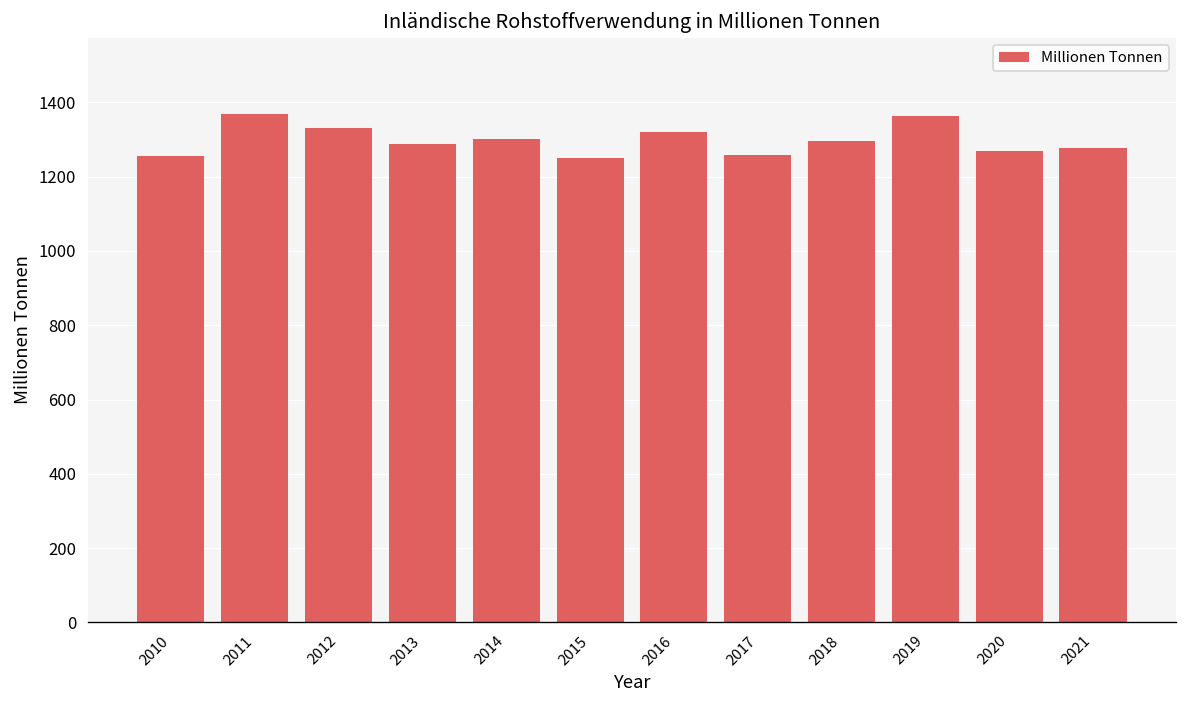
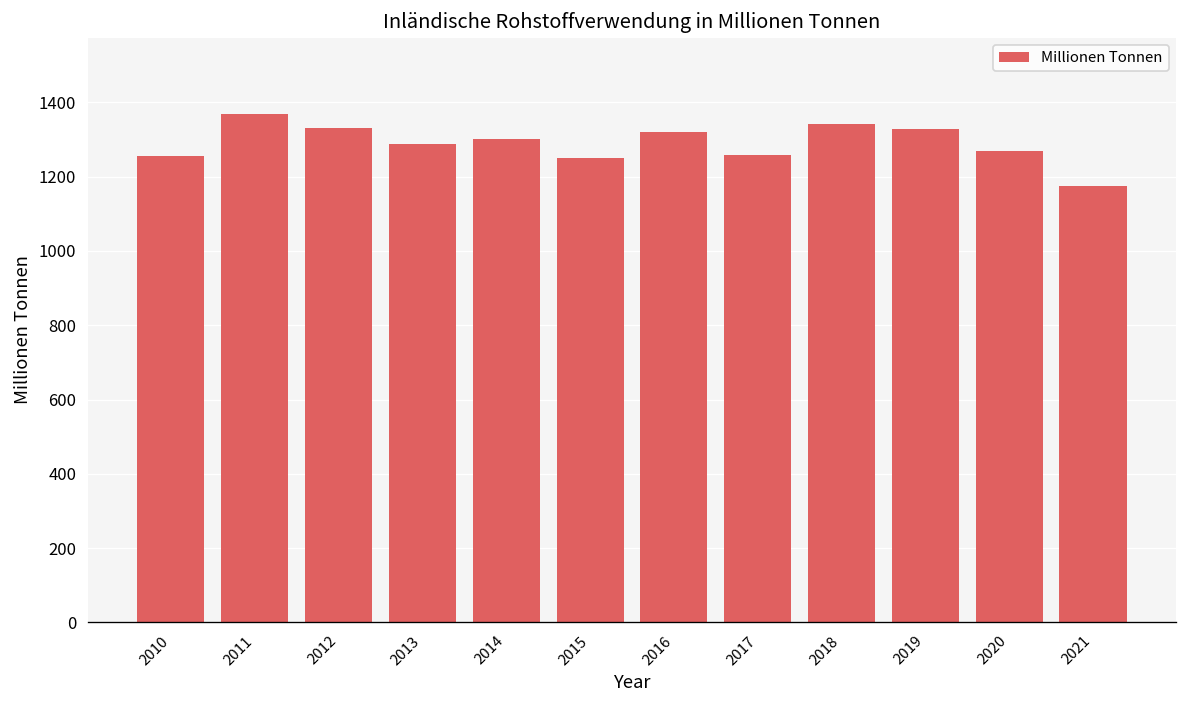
2018: 1300 -> 1340
2019: 1360 -> 1330
2021: 1280 -> 1170
